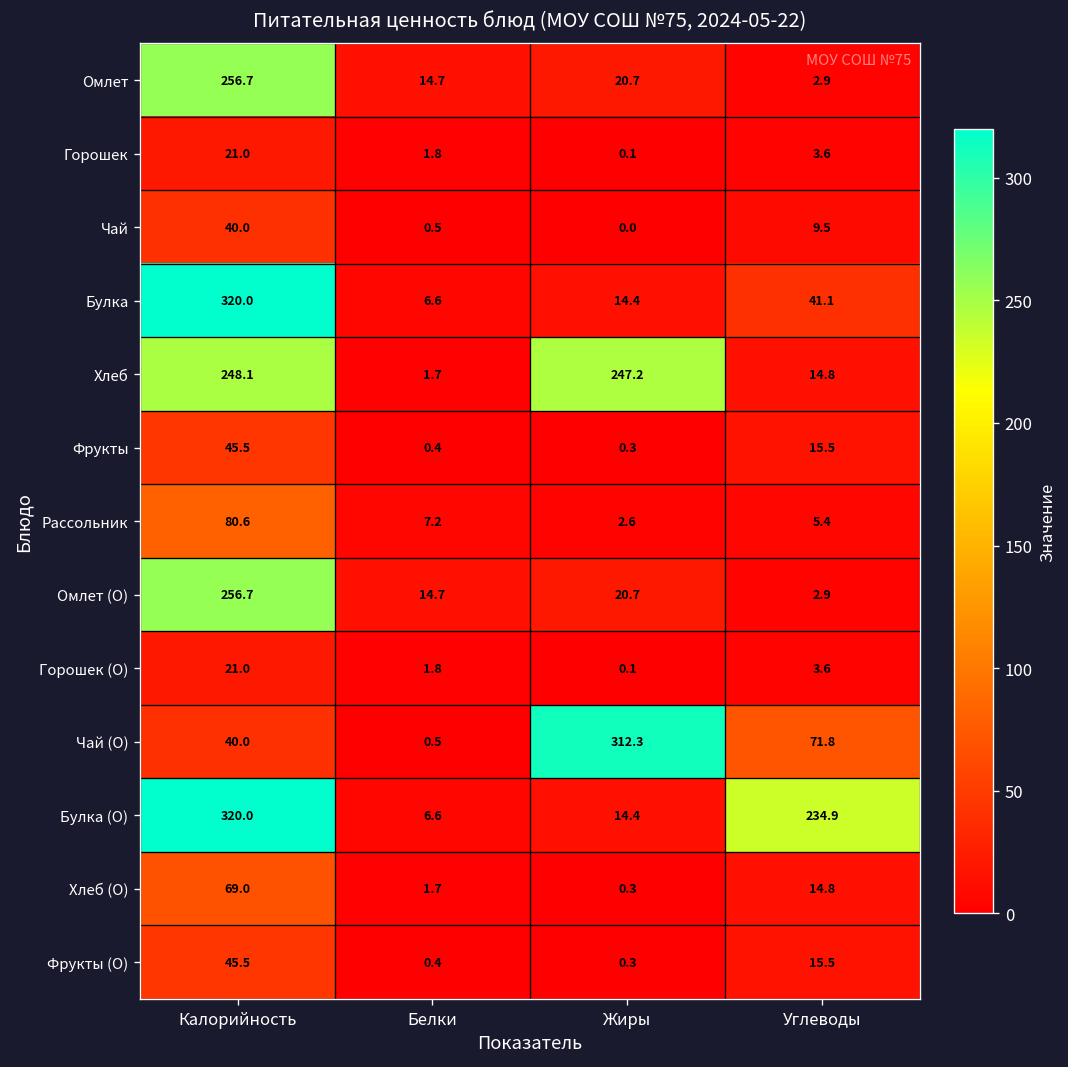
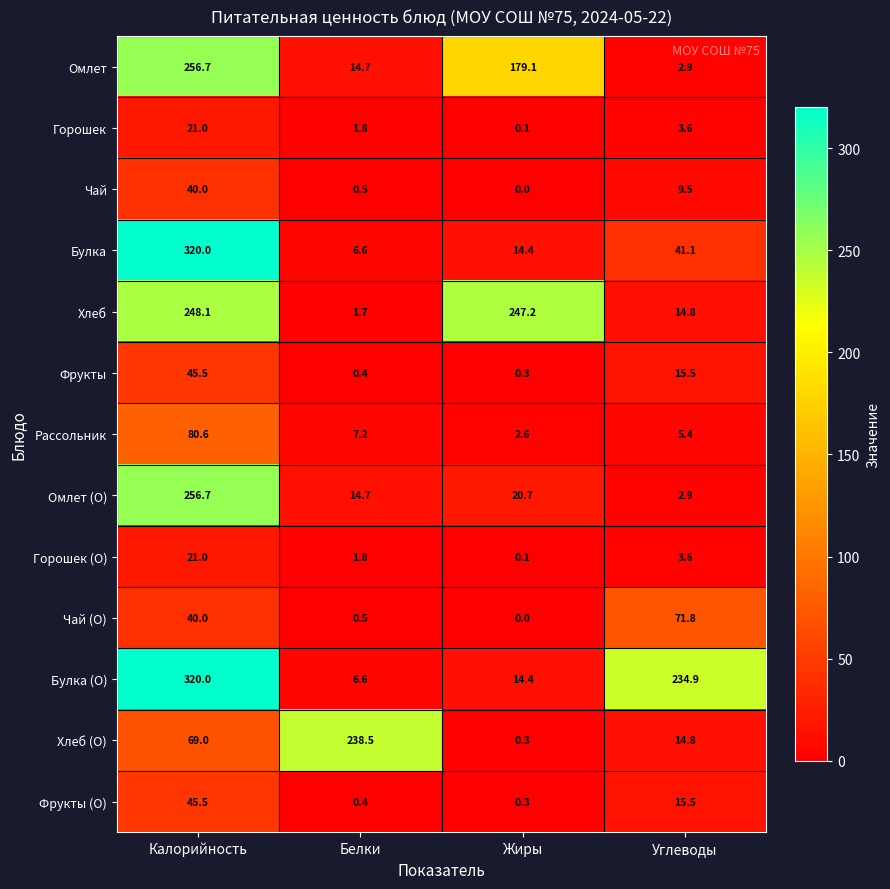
Омлет, Жиры: 20.7 -> 179.1
Чай (О), Жиры: 312.3 -> 0.0
Хлеб (О), Белки: 1.7 -> 238.5
